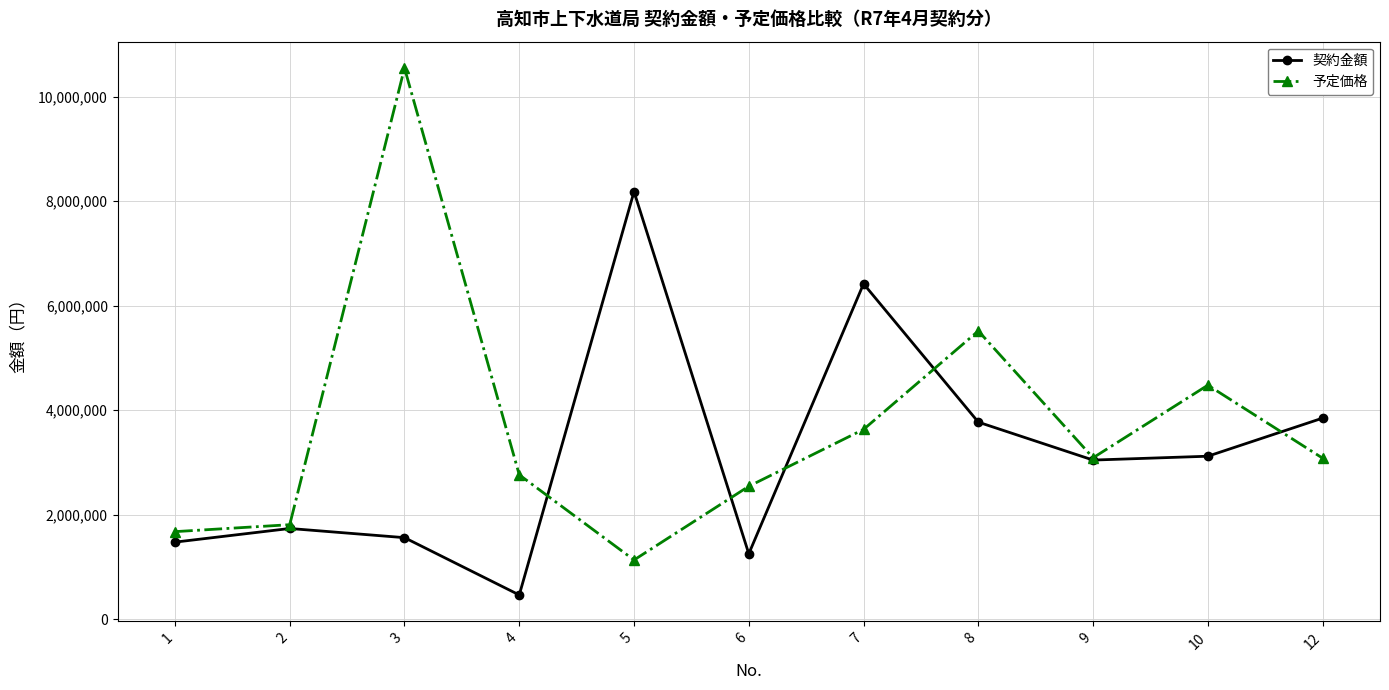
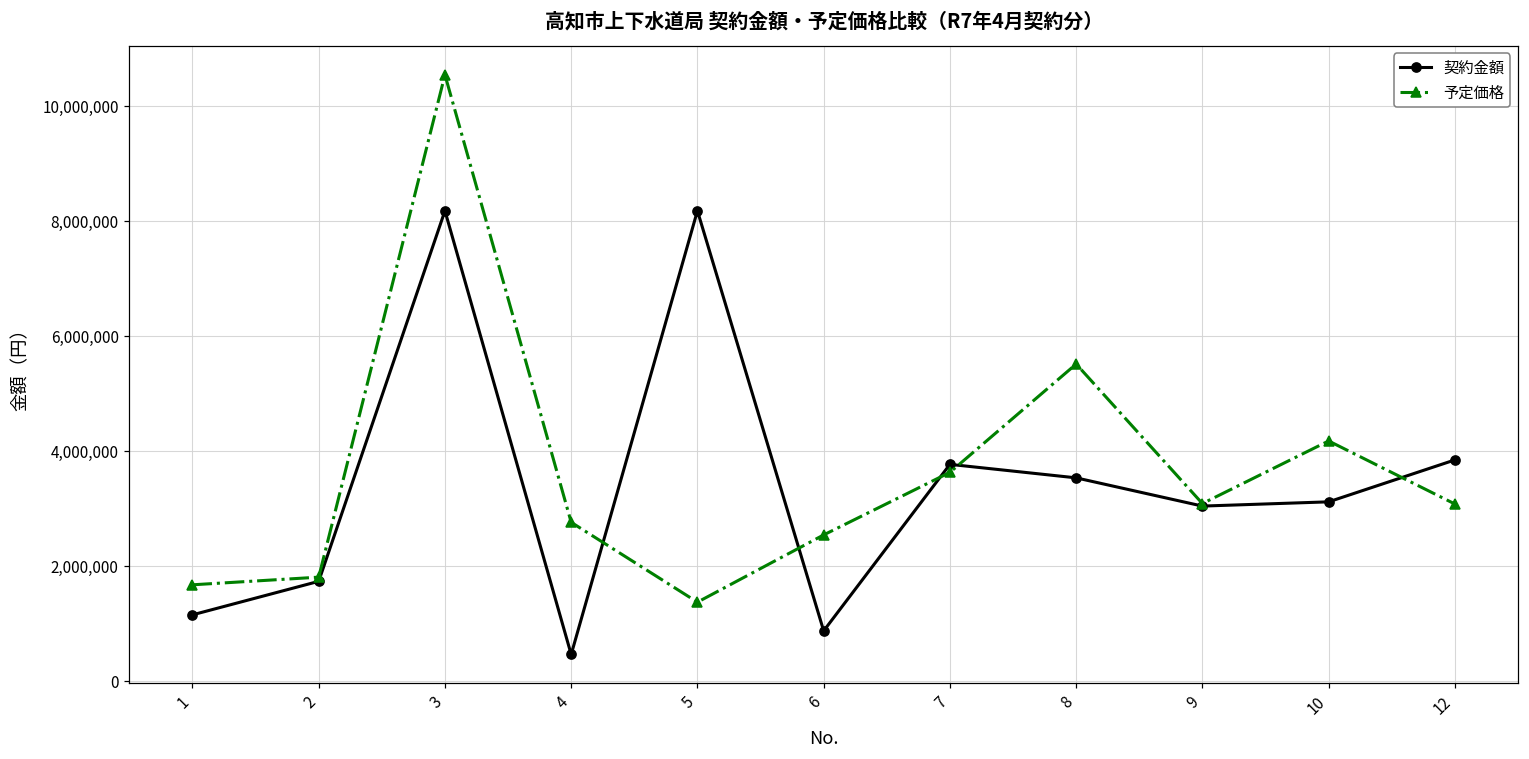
契約金額, 1: 1,500,000 -> 1,200,000
契約金額, 3: 1,600,000 -> 8,200,000
予定価格, 5: 1,100,000 -> 1,400,000
契約金額, 6: 1,300,000 -> 900,000
契約金額, 7: 6,400,000 -> 3,800,000
契約金額, 8: 3,800,000 -> 3,500,000
予定価格, 10: 4,500,000 -> 4,200,000
